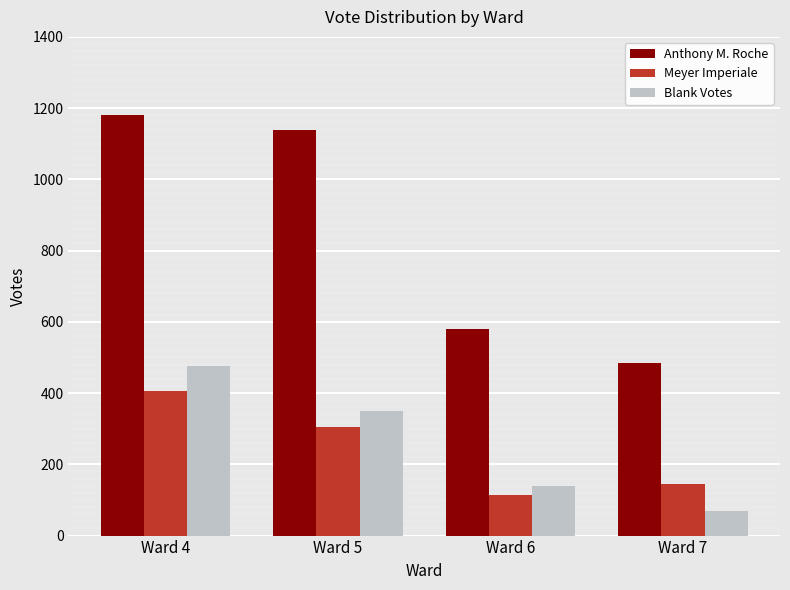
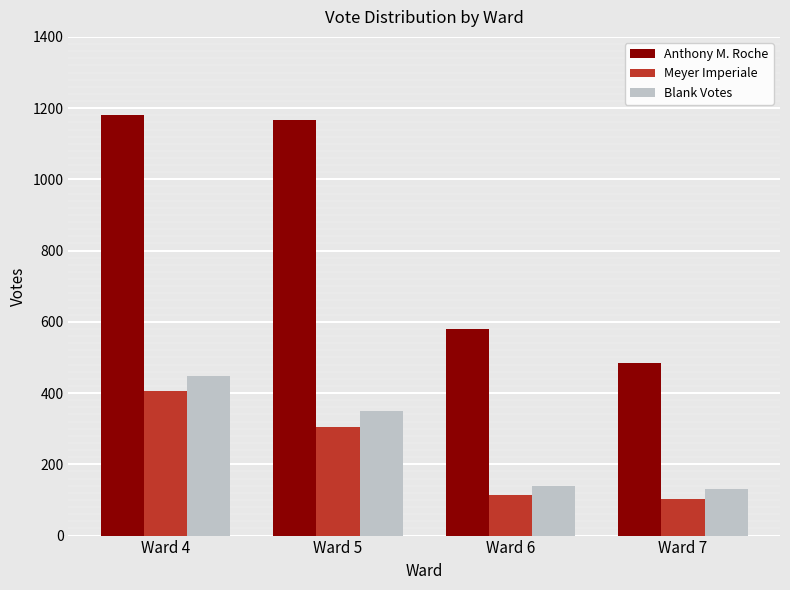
Blank Votes, Ward 4: 480 -> 450
Anthony M. Roche, Ward 5: 1140 -> 1170
Meyer Imperiale, Ward 7: 150 -> 100
Blank Votes, Ward 7: 70 -> 130
